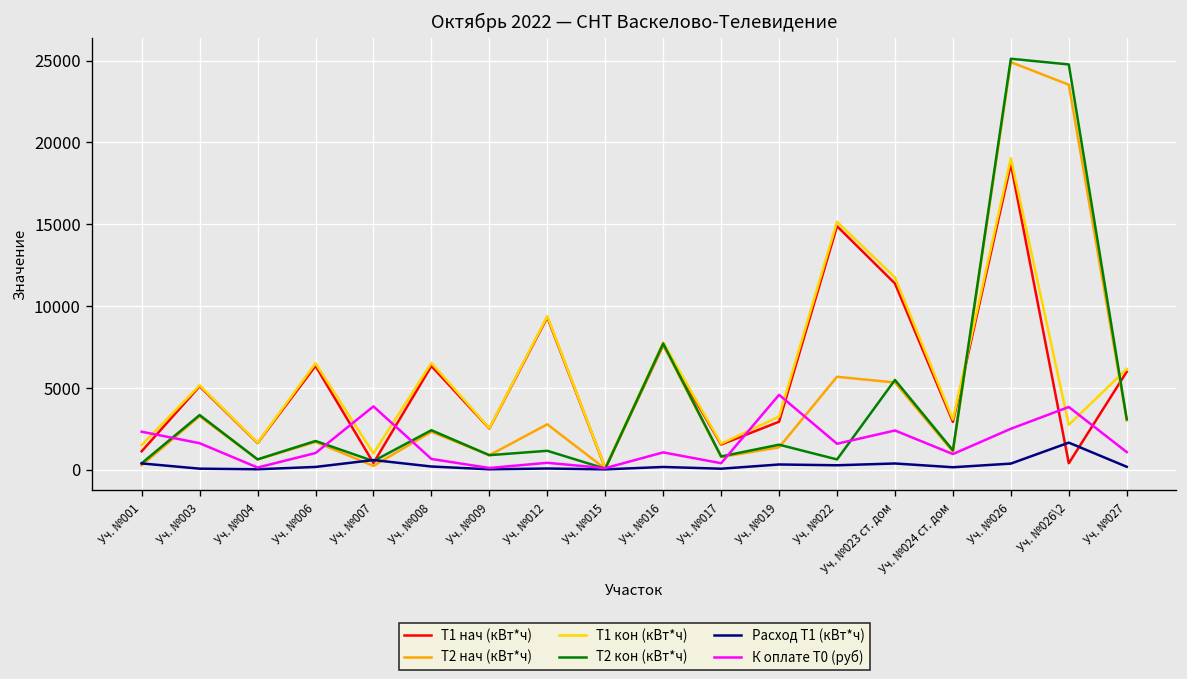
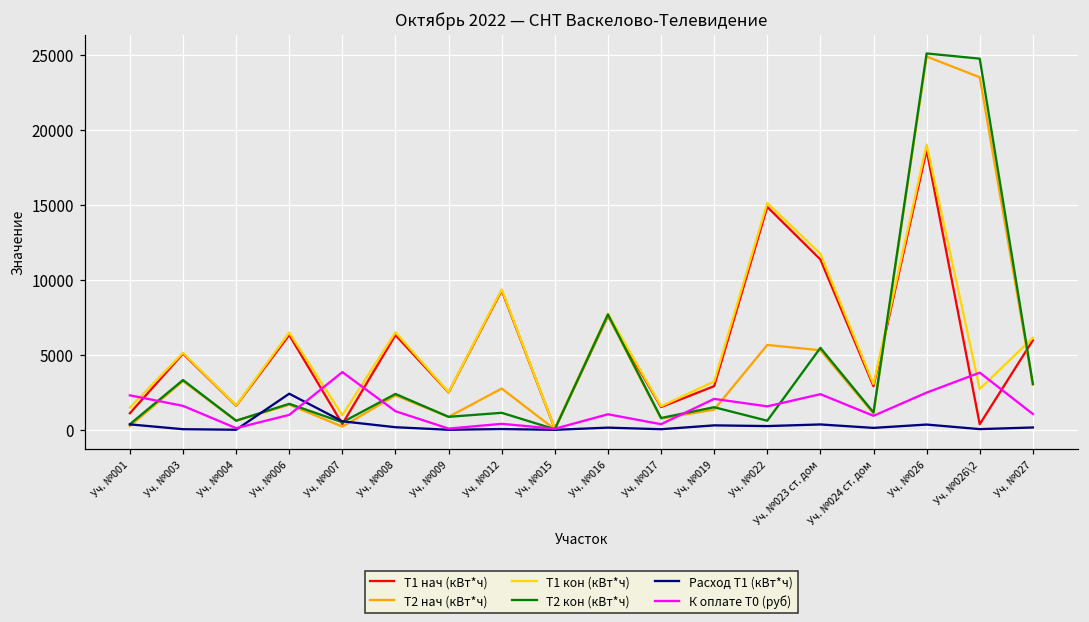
Расход T1 (кВт*ч), Уч. №006: 200 -> 2400
К оплате T0 (руб), Уч. №008: 600 -> 1300
К оплате T0 (руб), Уч. №019: 4600 -> 2100
Расход T1 (кВт*ч), Уч. №026\2: 1600 -> 100
